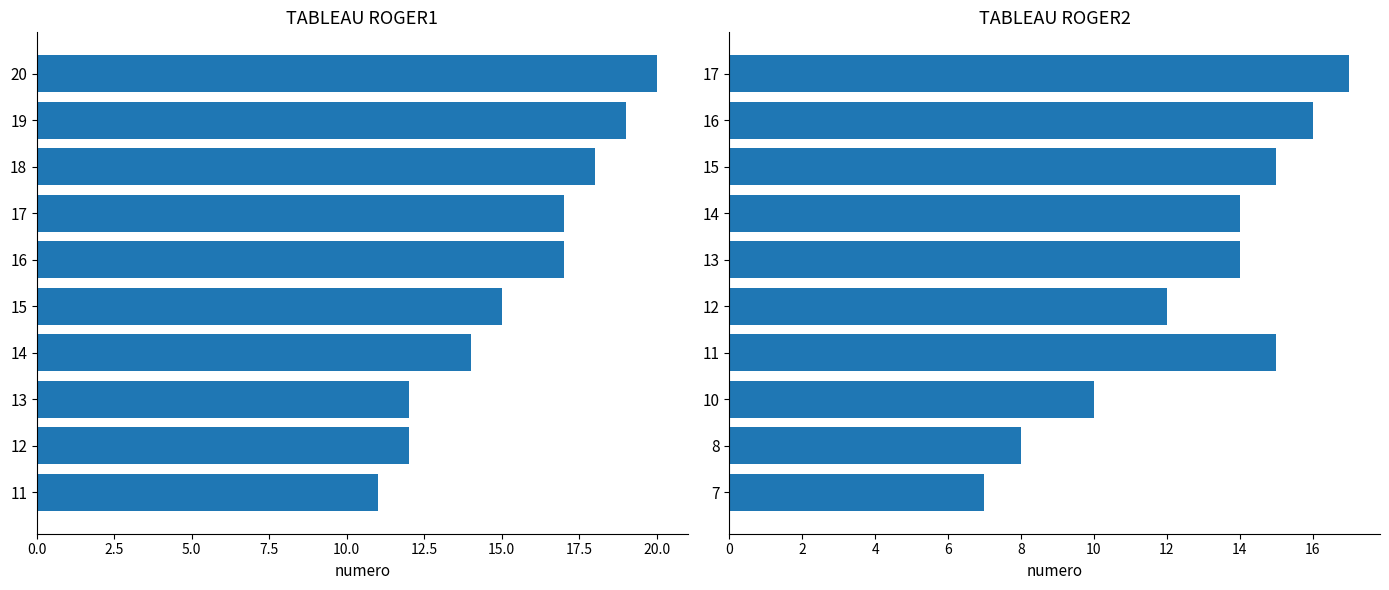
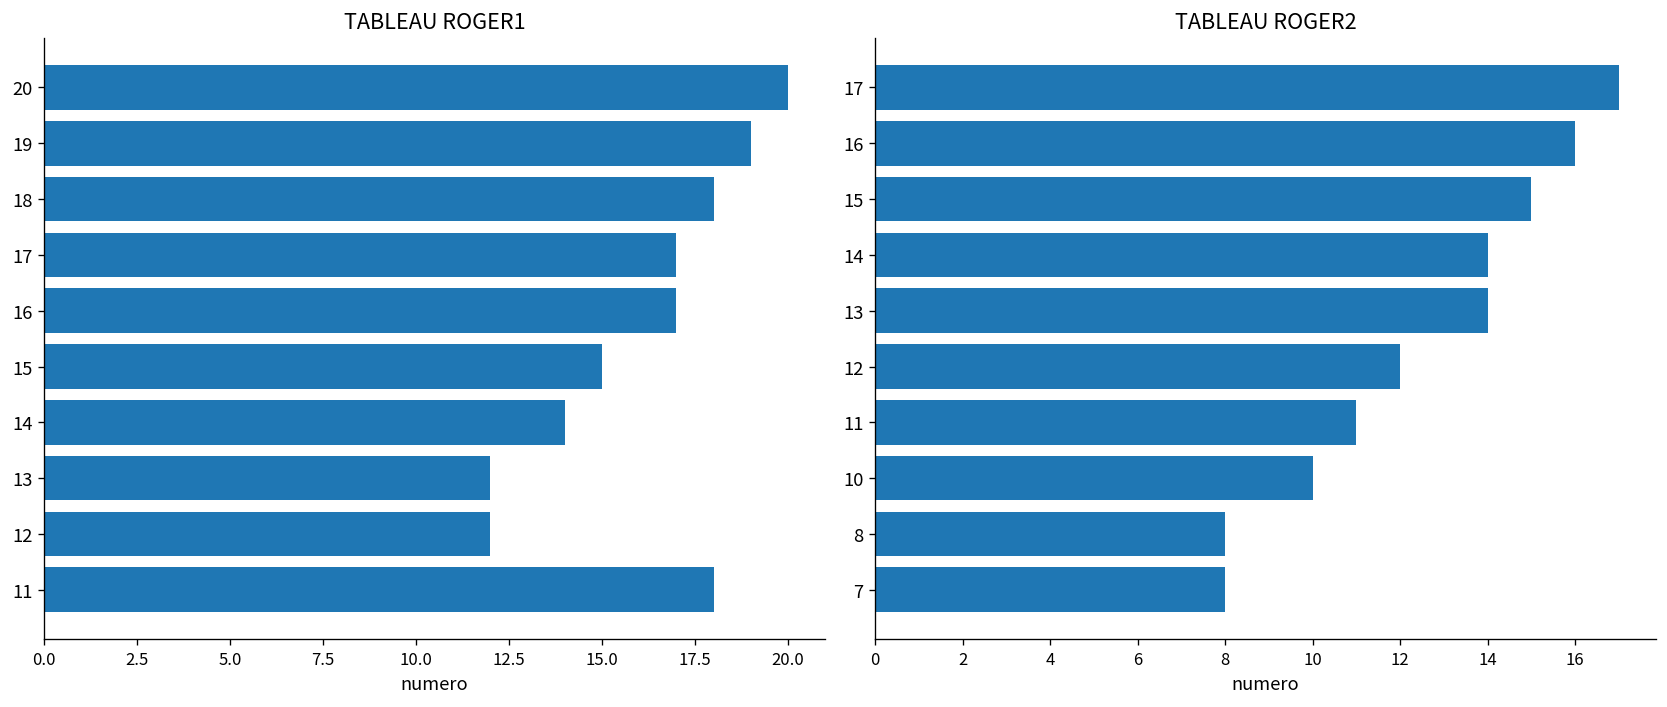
TABLEAU ROGER1, 11: 11 -> 18
TABLEAU ROGER2, 11: 15 -> 11
TABLEAU ROGER2, 7: 7 -> 8
